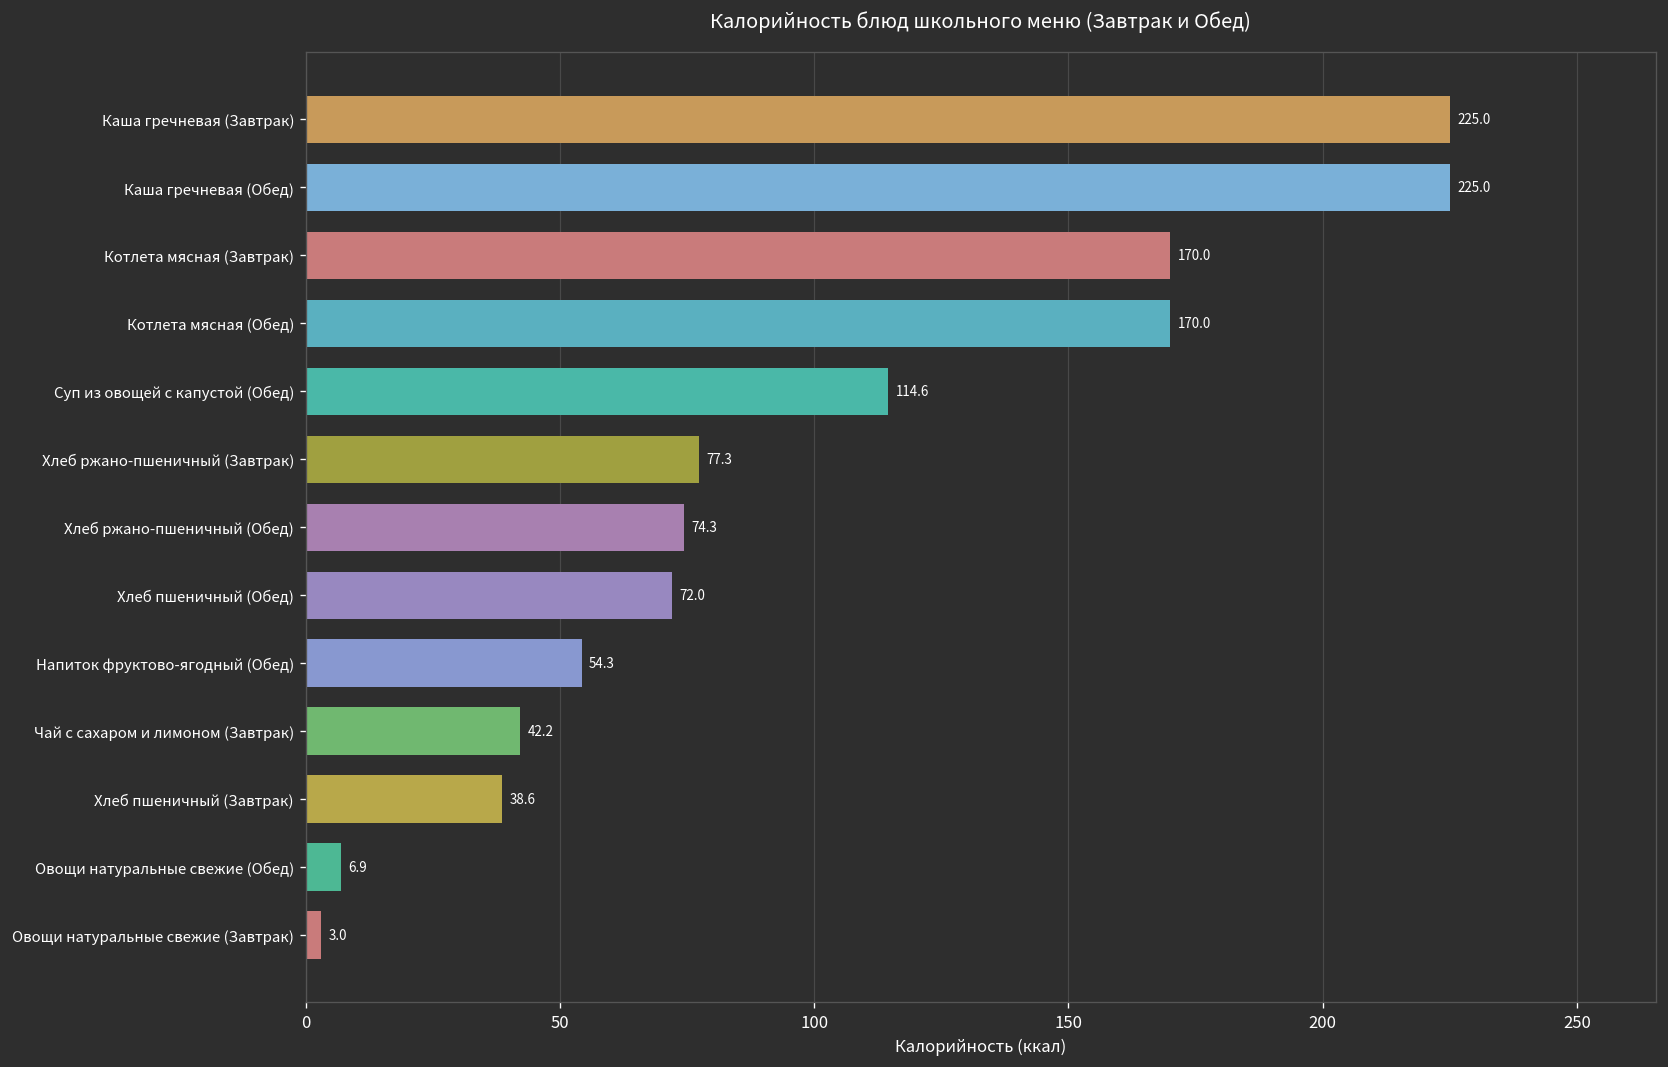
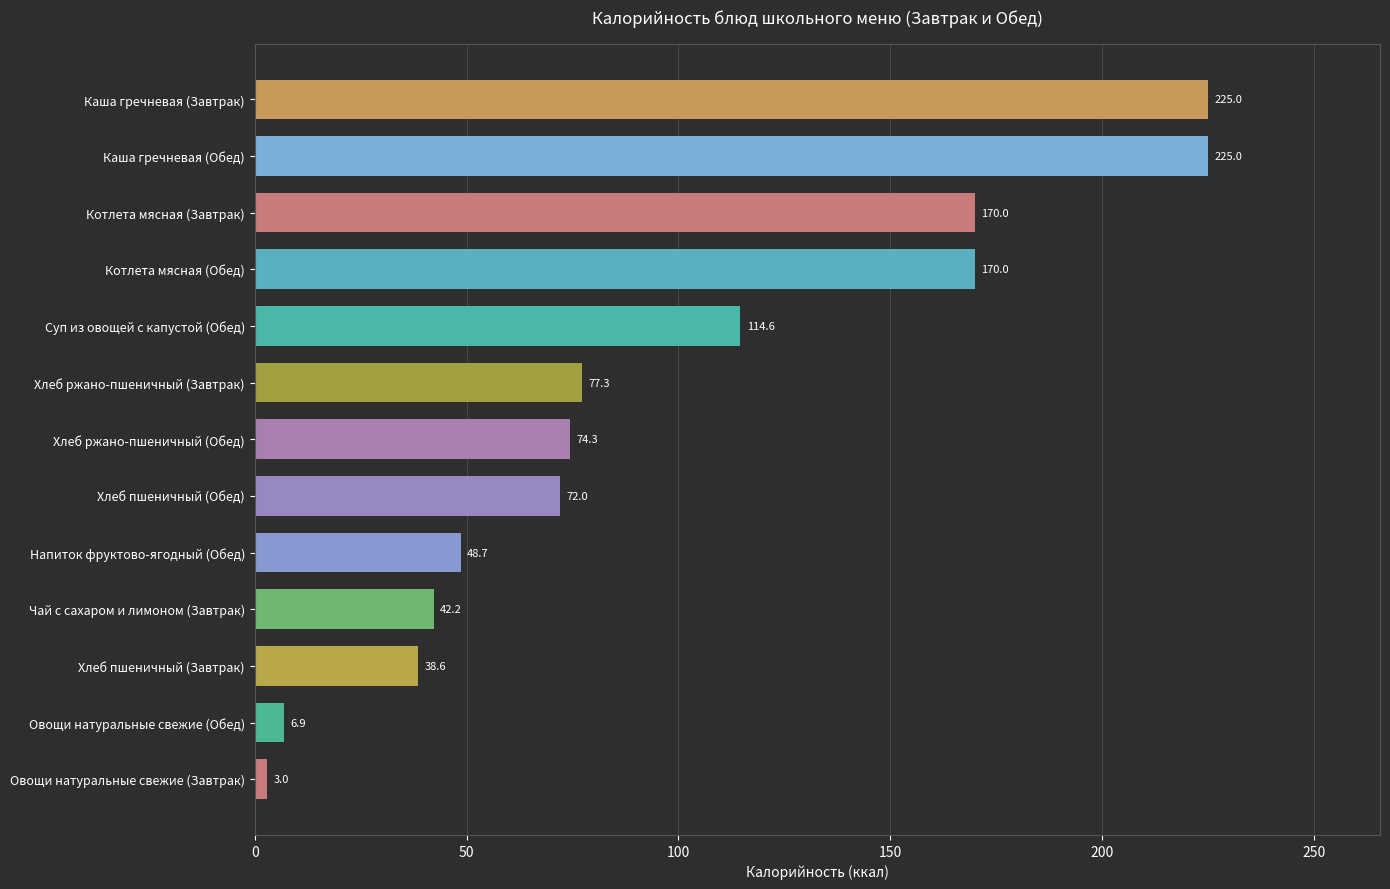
Напиток фруктово-ягодный (Обед): 54.3 -> 48.7
